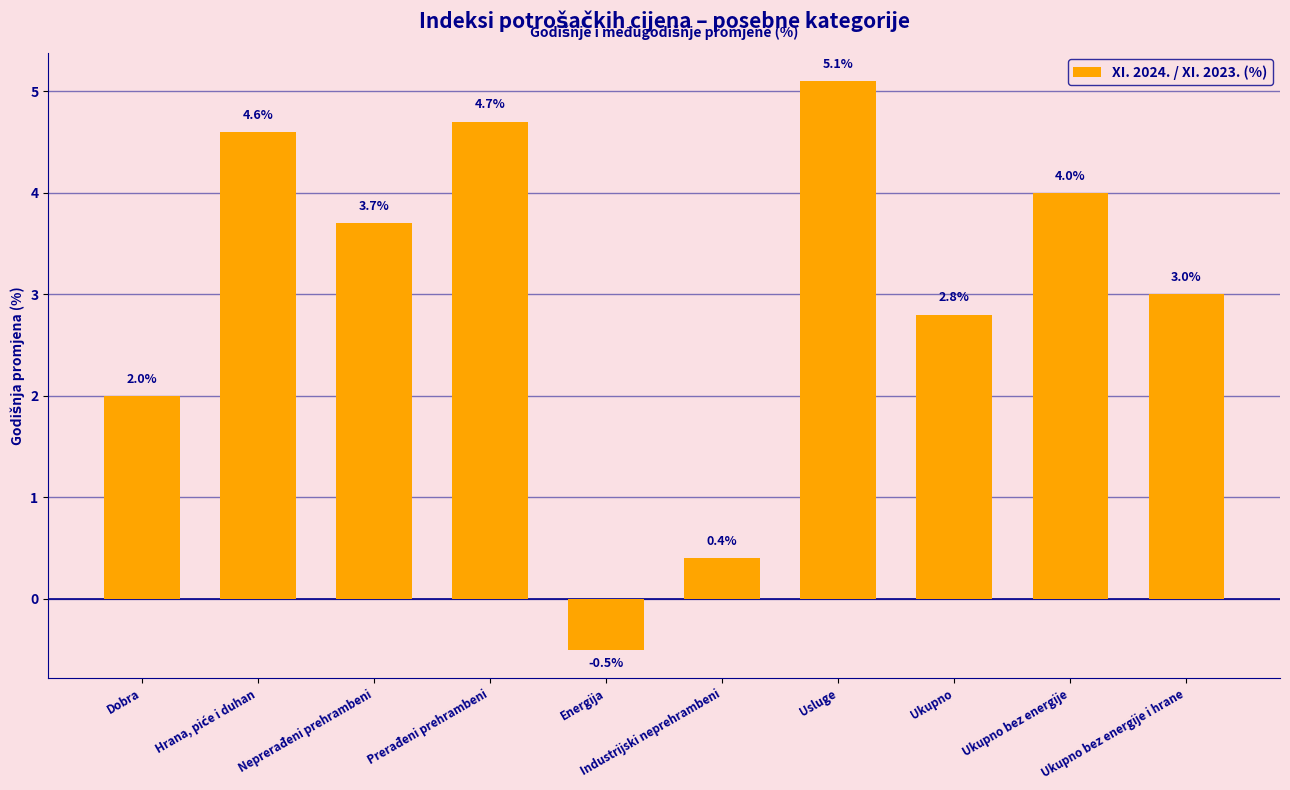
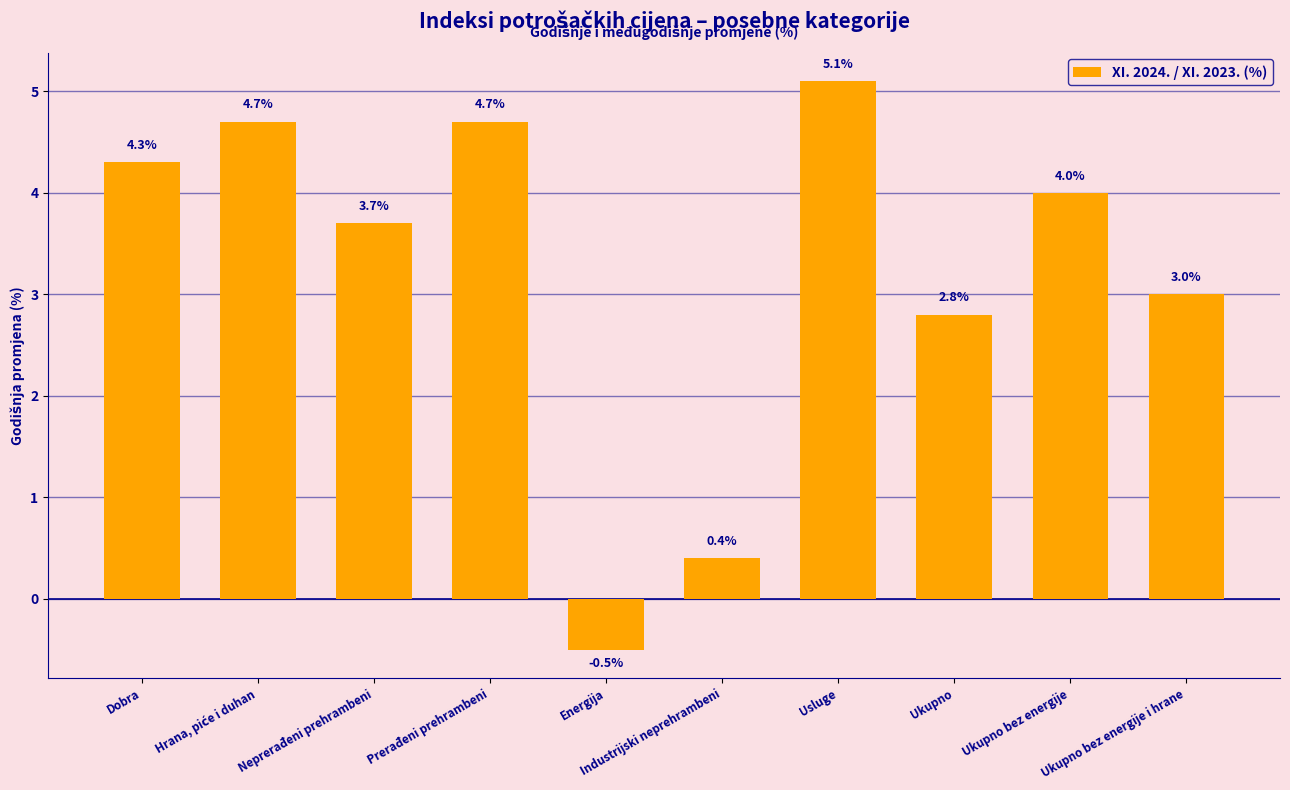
Dobra: 2.0% -> 4.3%
Hrana, piće i duhan: 4.6% -> 4.7%
